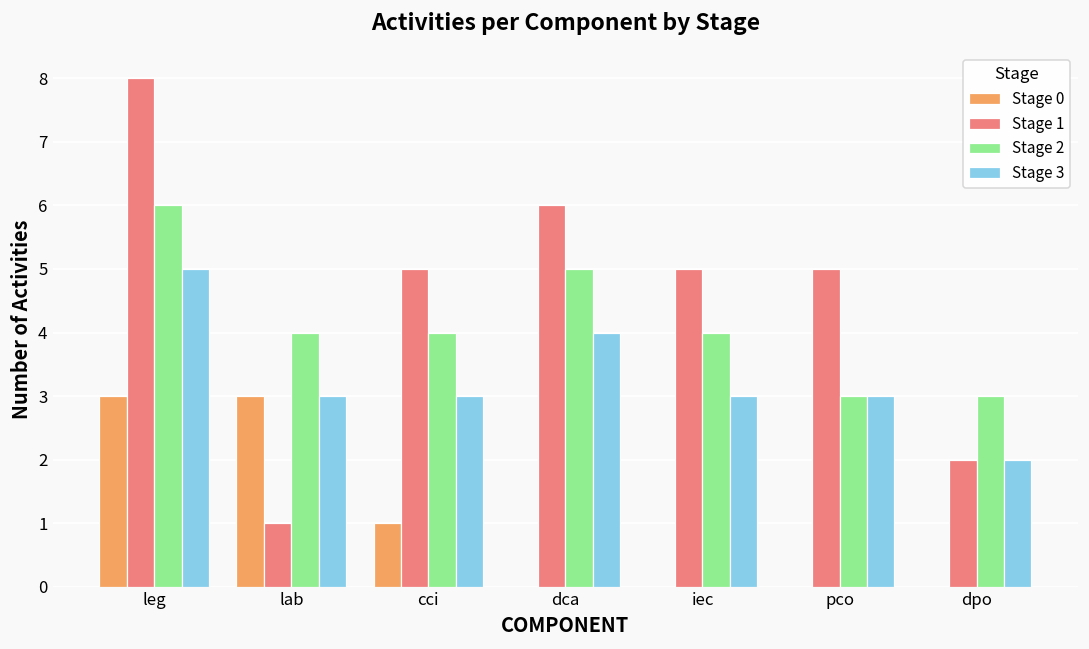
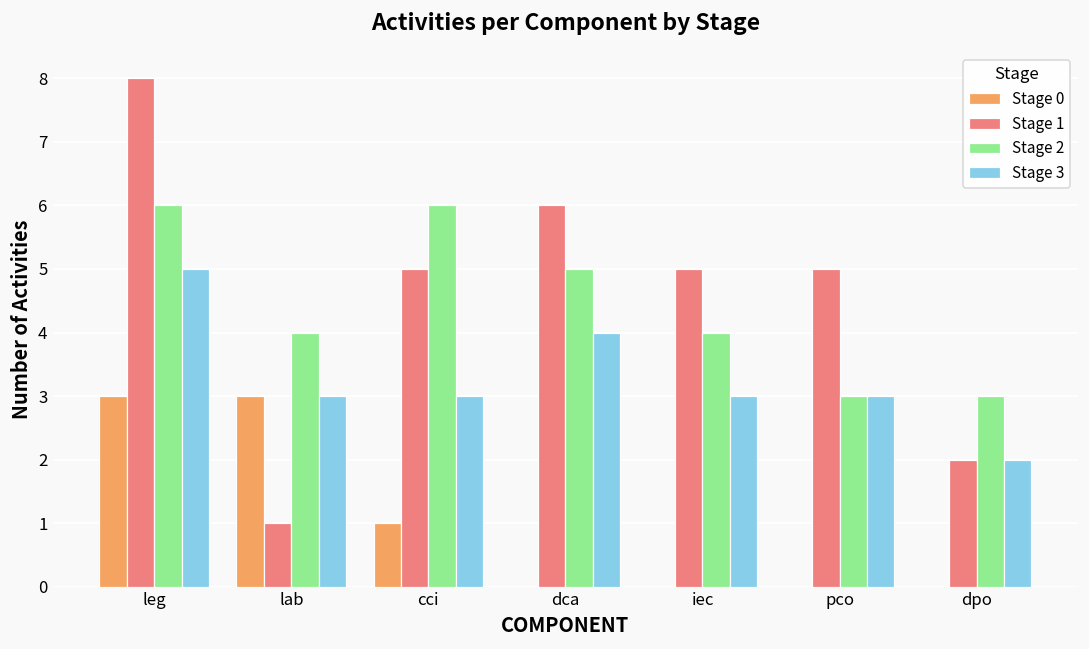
Stage 2, cci: 4 -> 6
